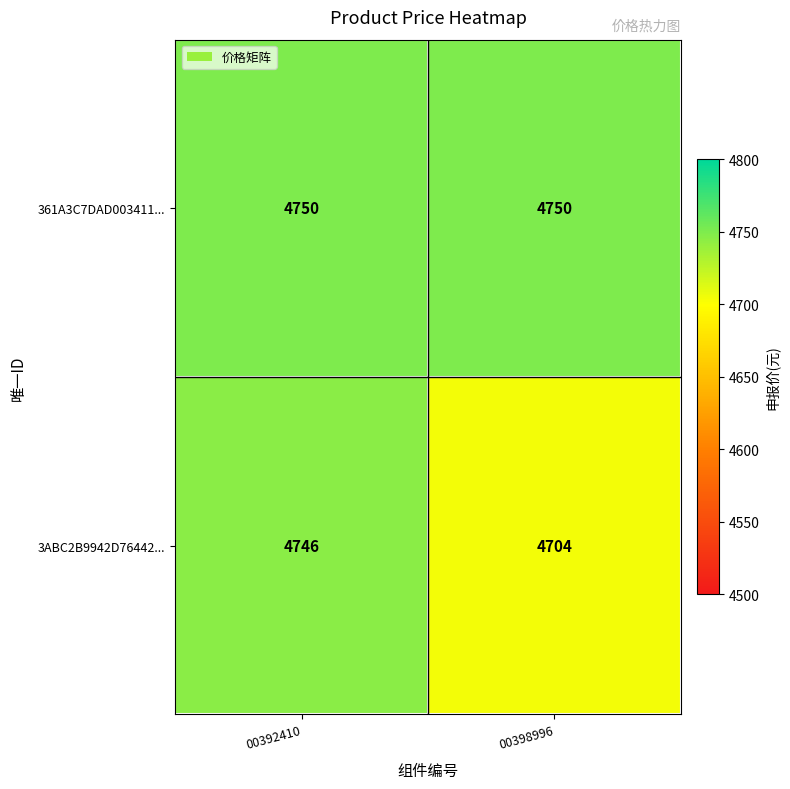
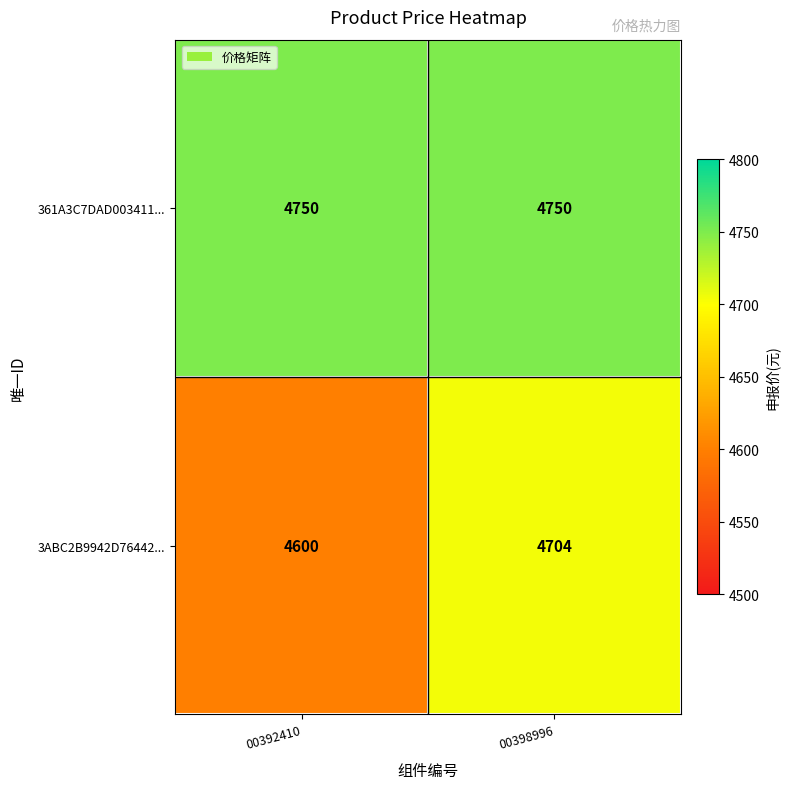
3ABC2B9942D76442..., 00392410: 4746 -> 4600
